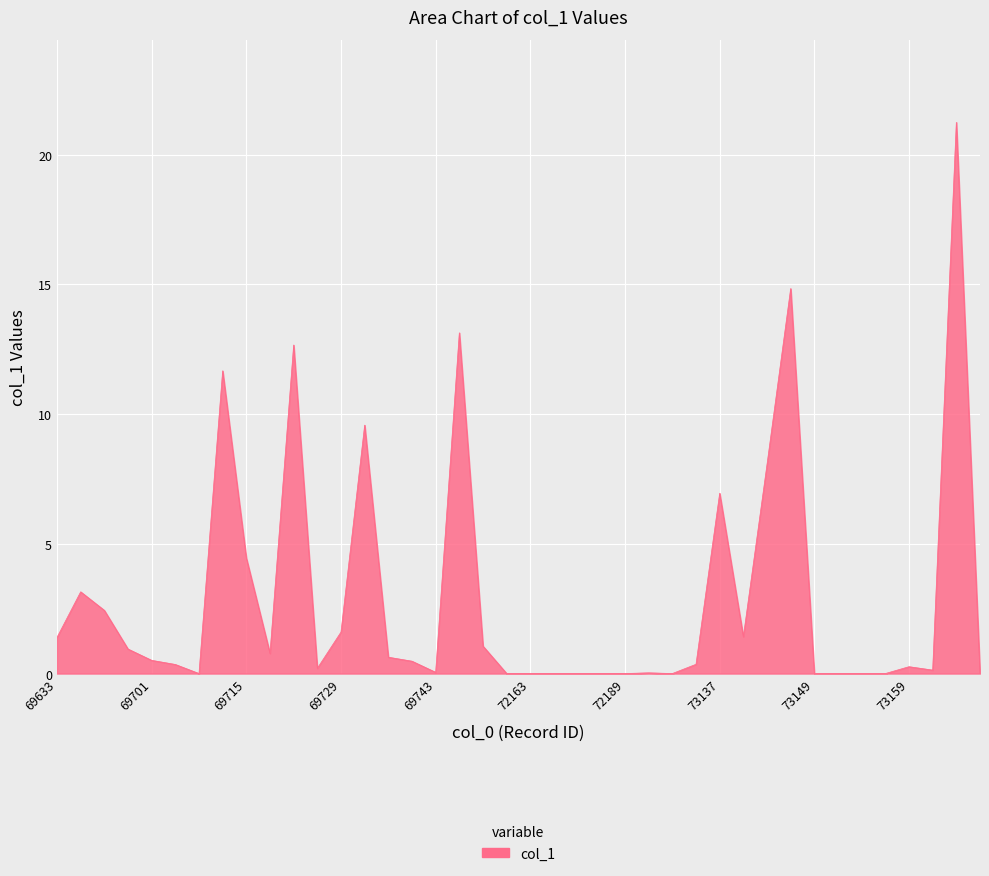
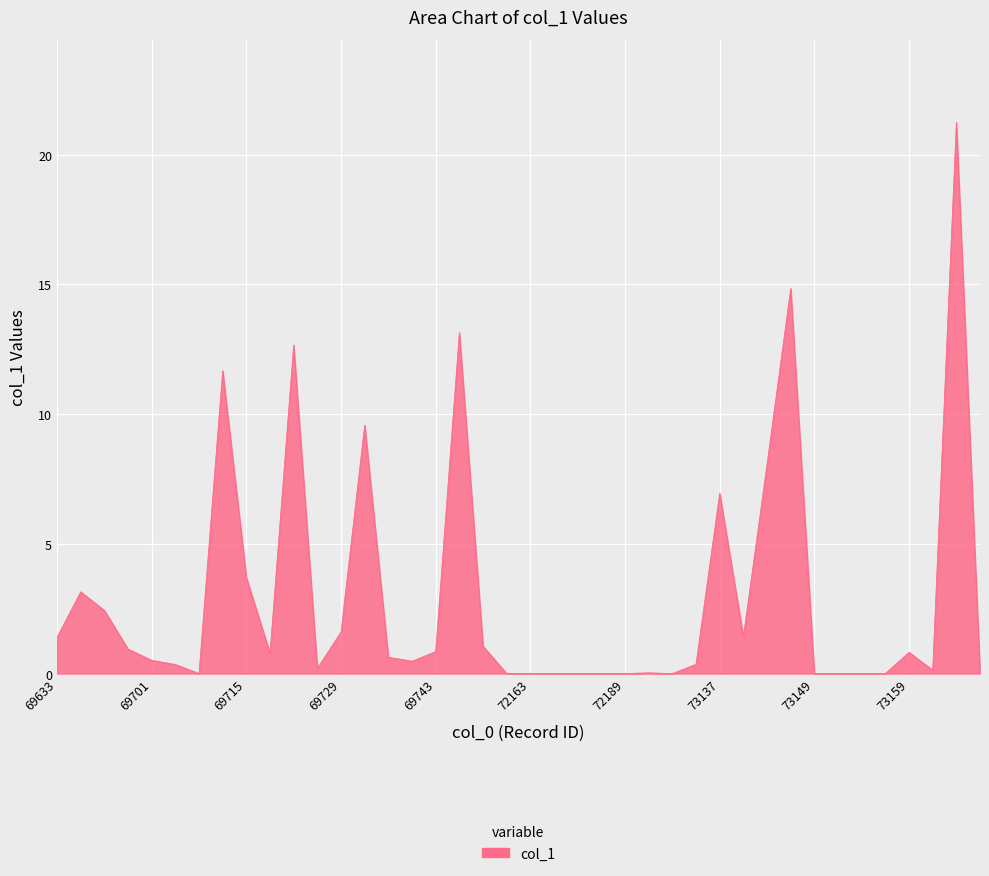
69715: 4.5 -> 3.7
69743: 0.0 -> 0.8
73159: 0.3 -> 0.8
